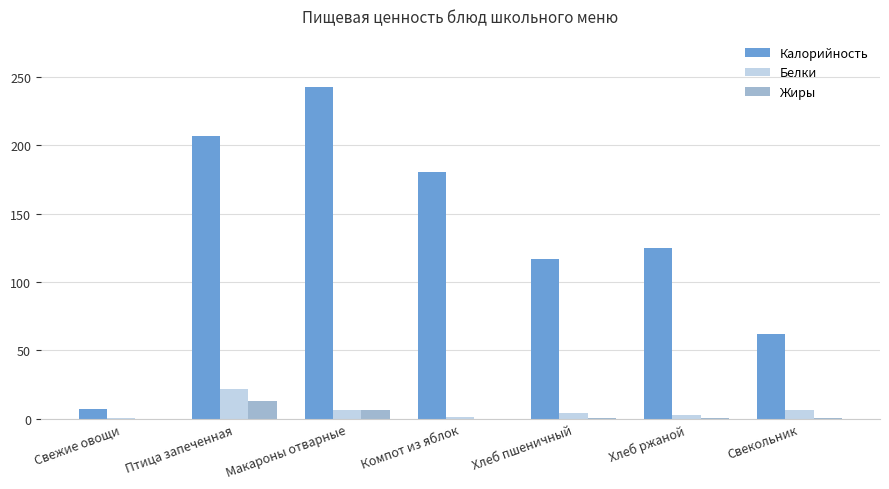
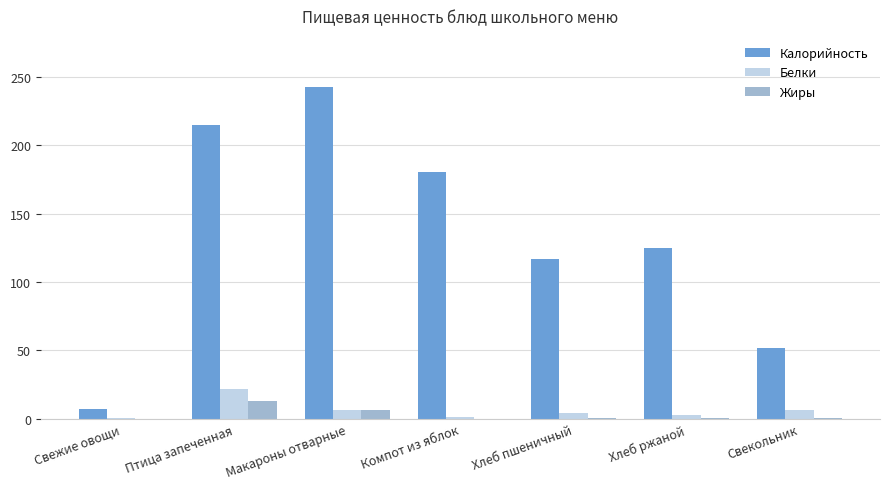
Калорийность, Птица запеченная: 207 -> 215
Калорийность, Свекольник: 62 -> 52
